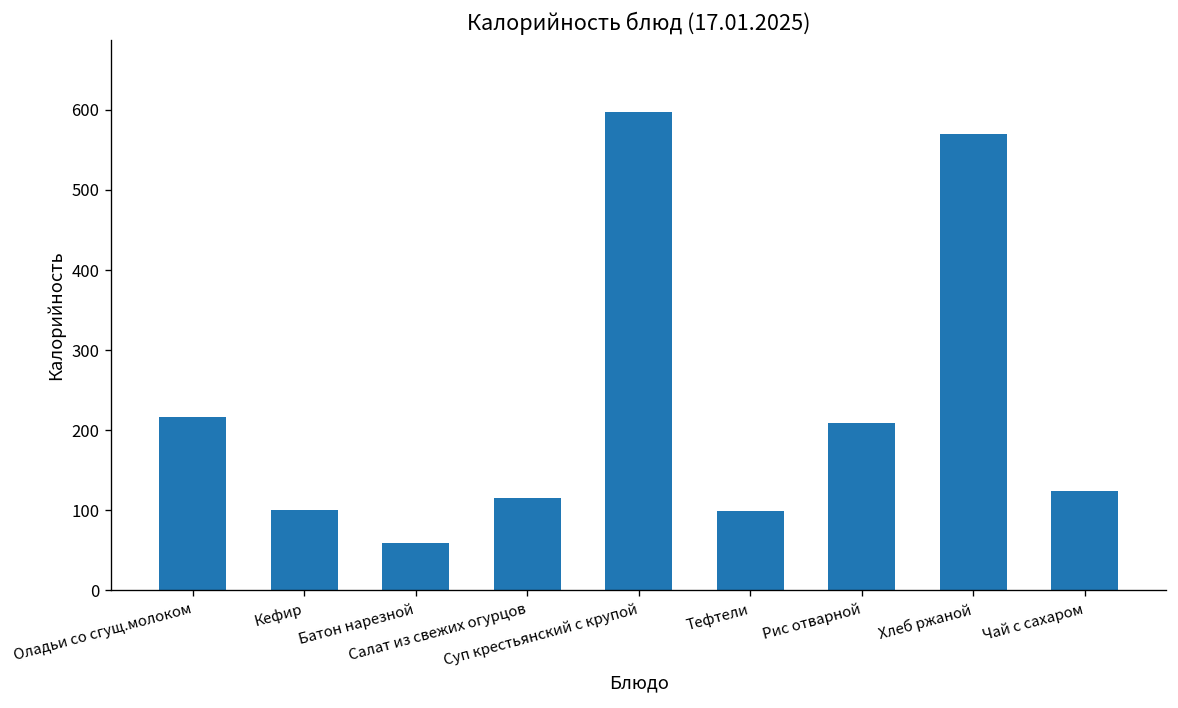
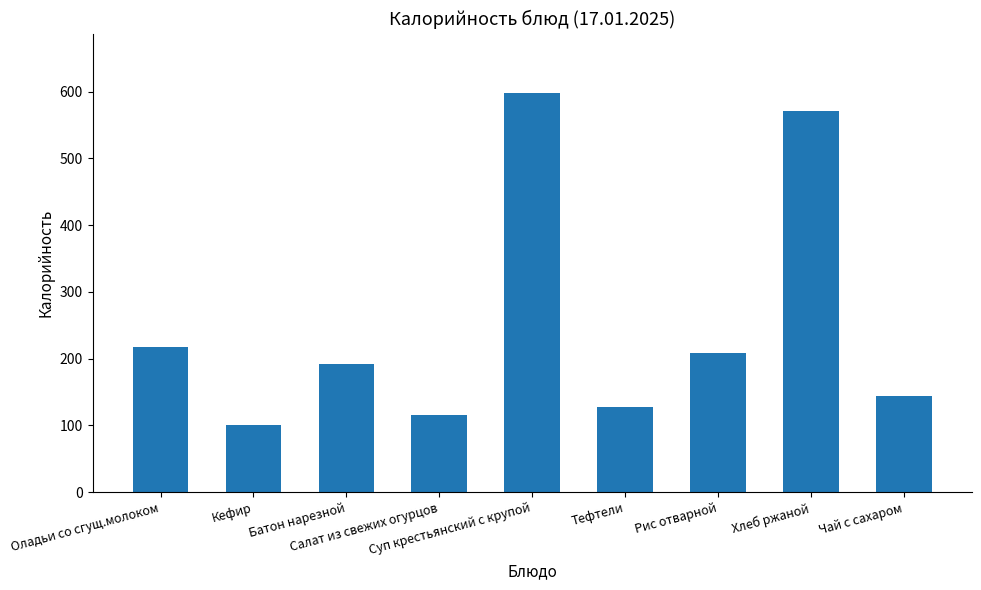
Батон нарезной: 60 -> 190
Тефтели: 100 -> 130
Чай с сахаром: 120 -> 140
